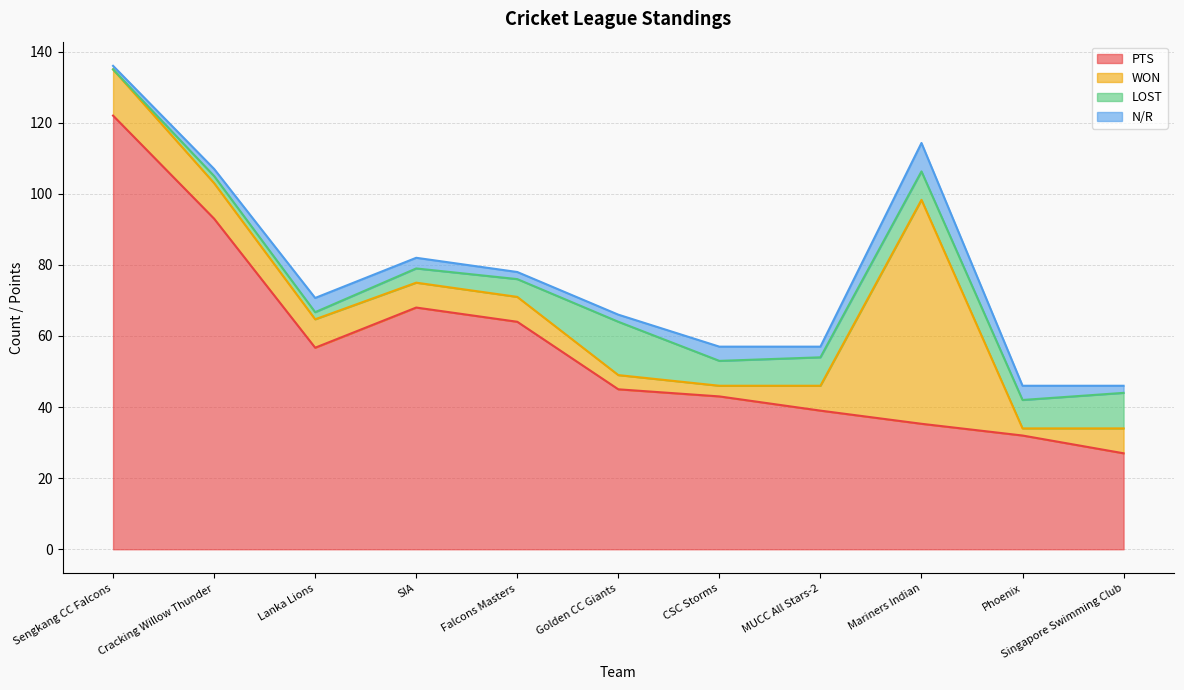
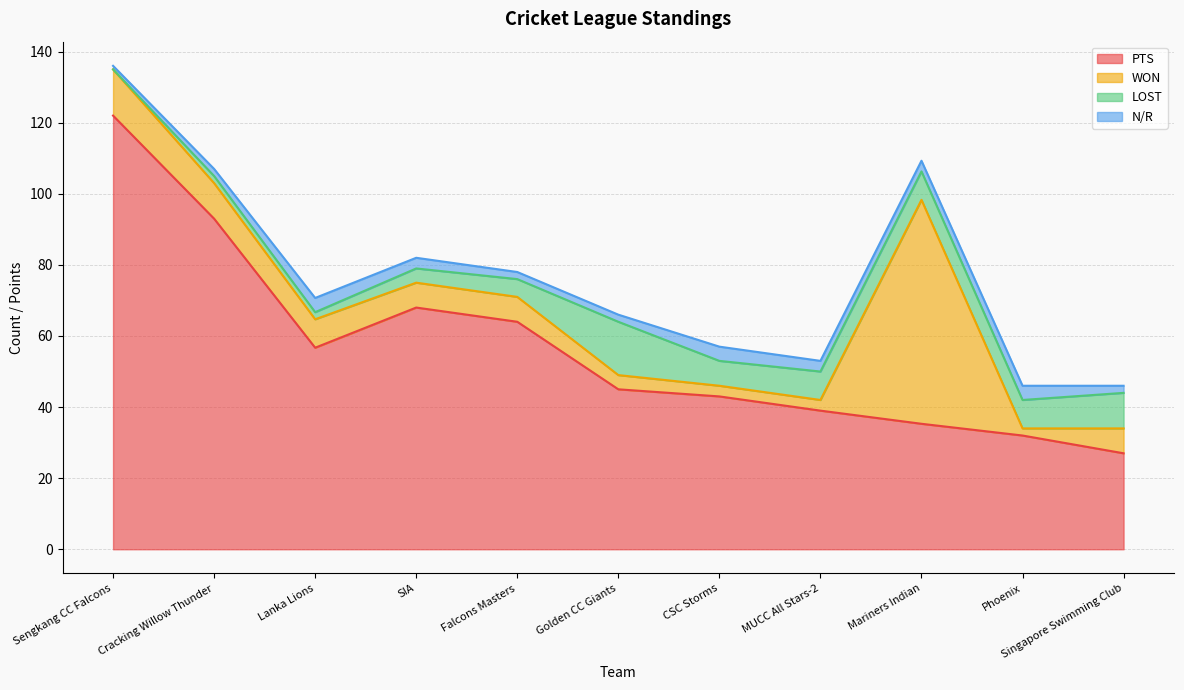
WON, MUCC All Stars-2: 7 -> 3
N/R, Mariners Indian: 8 -> 3
